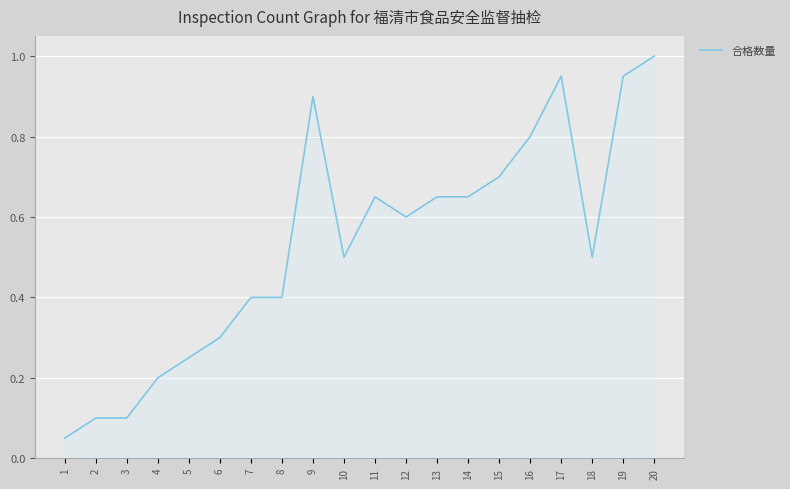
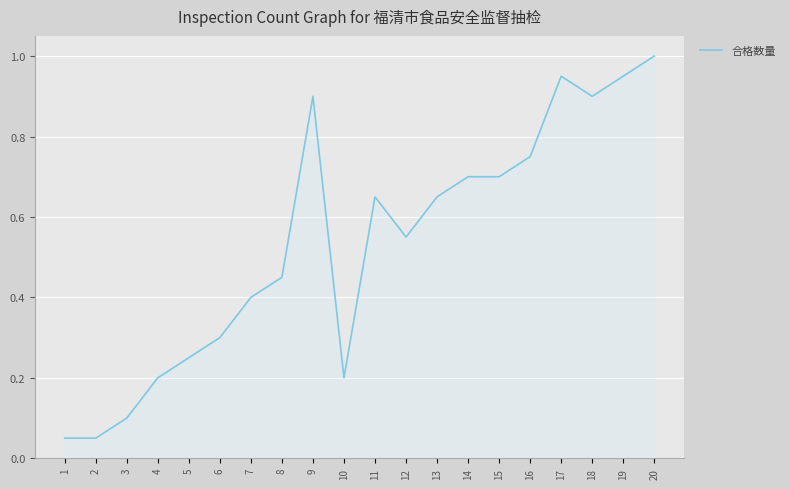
2: 0.10 -> 0.05
8: 0.40 -> 0.45
10: 0.50 -> 0.20
12: 0.60 -> 0.55
14: 0.65 -> 0.70
16: 0.80 -> 0.75
18: 0.50 -> 0.90
